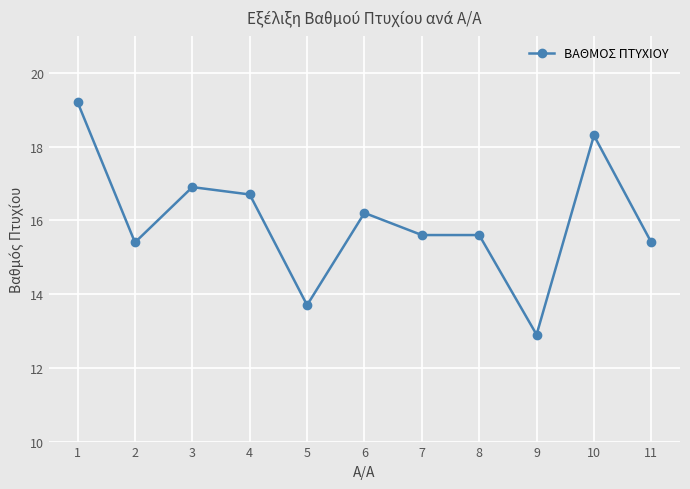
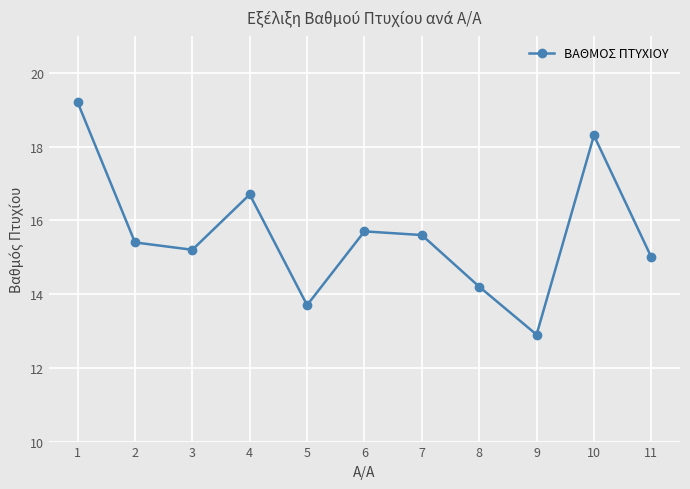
3: 16.9 -> 15.2
6: 16.2 -> 15.7
8: 15.6 -> 14.2
11: 15.4 -> 15.0
